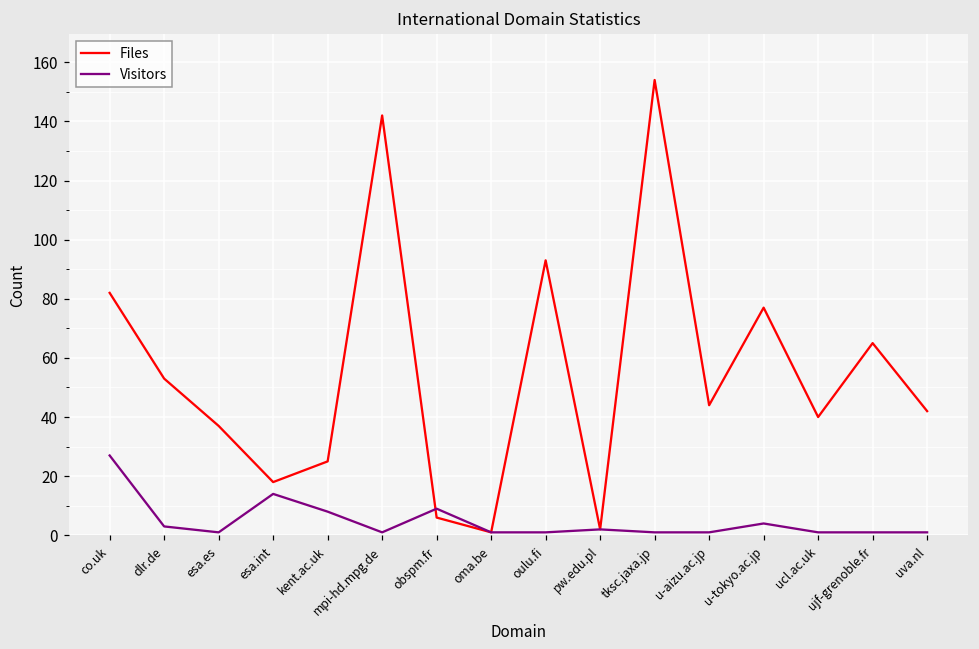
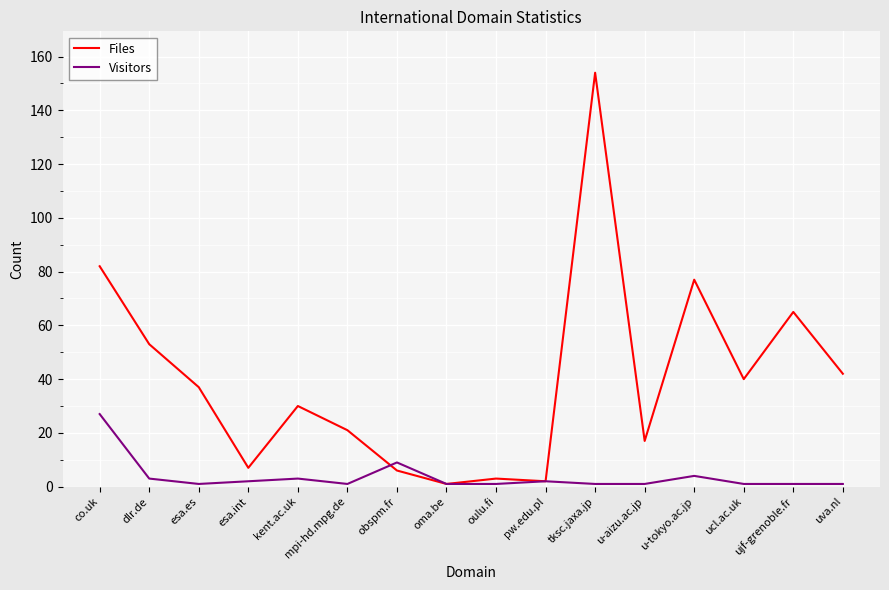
Files, esa.int: 18 -> 7
Visitors, esa.int: 14 -> 2
Files, kent.ac.uk: 25 -> 30
Visitors, kent.ac.uk: 8 -> 3
Files, mpi-hd.mpg.de: 142 -> 21
Files, oulu.fi: 93 -> 3
Files, u-aizu.ac.jp: 44 -> 17
